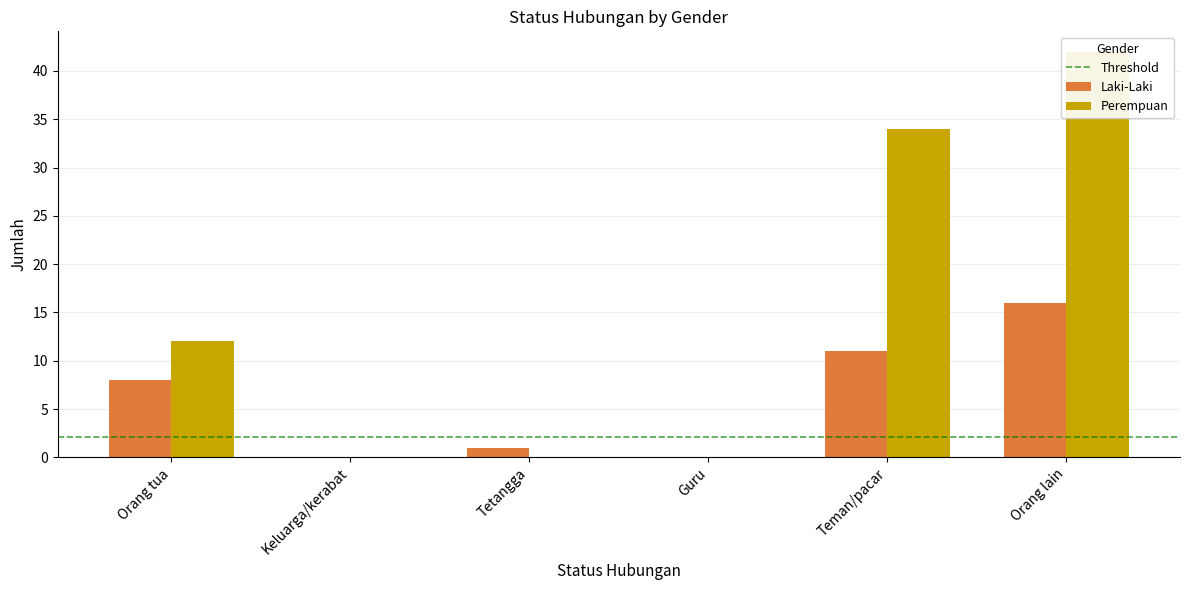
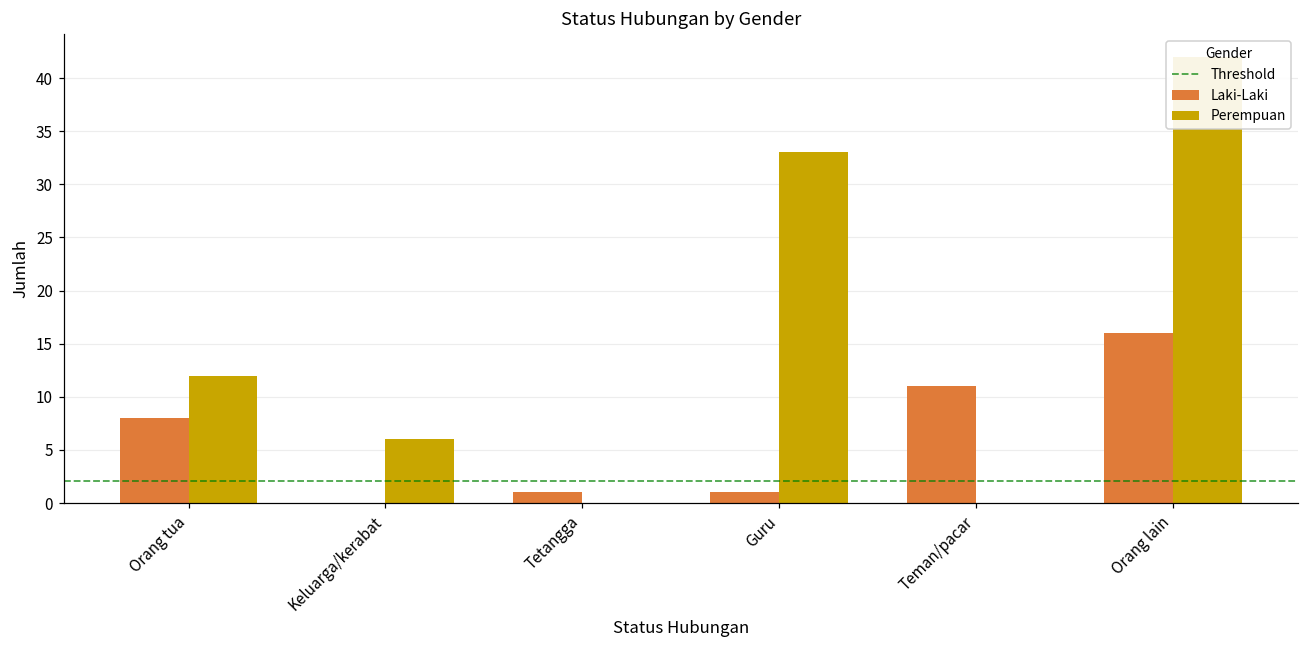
Perempuan, Keluarga/kerabat: 0 -> 6
Laki-Laki, Guru: 0 -> 1
Perempuan, Guru: 0 -> 33
Perempuan, Teman/pacar: 34 -> 0
